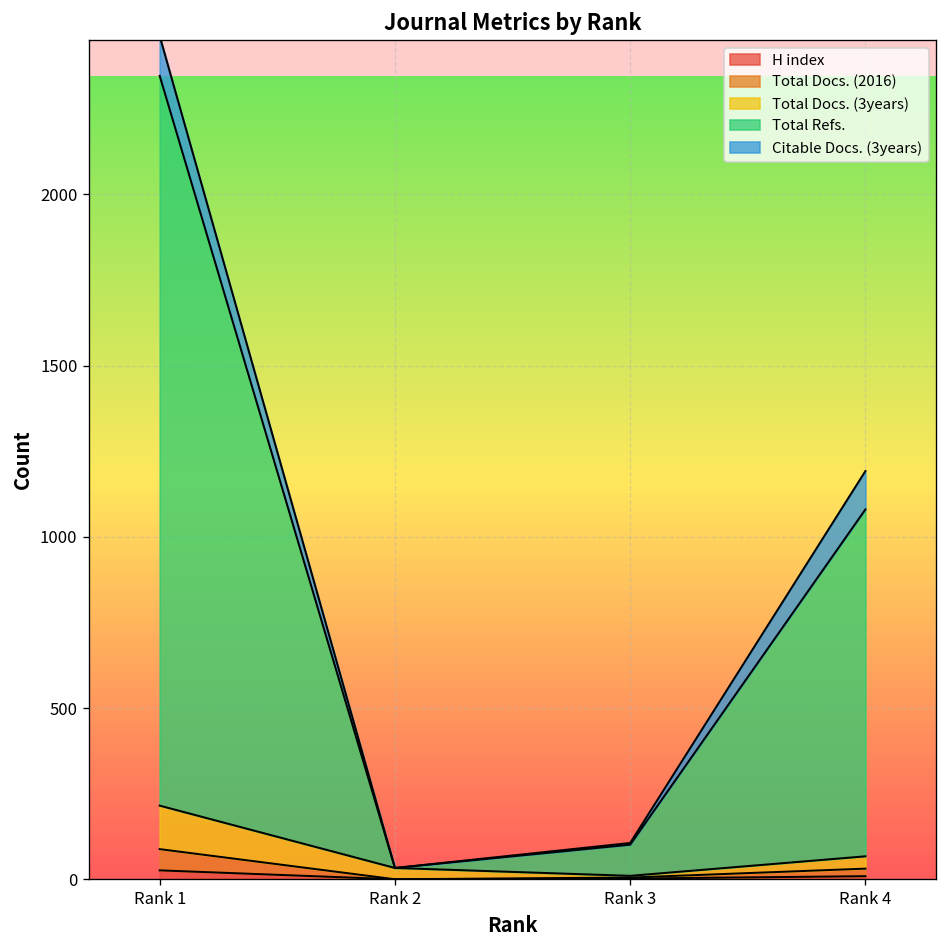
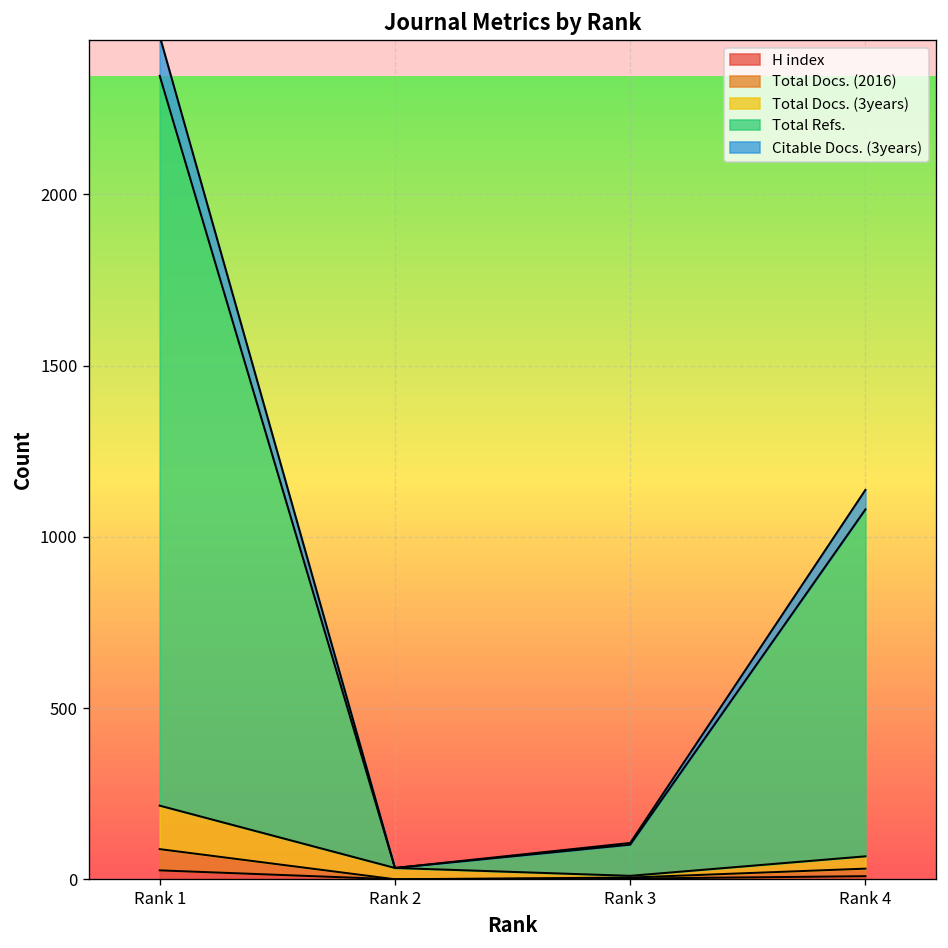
Citable Docs. (3years), Rank 4: 110 -> 60
